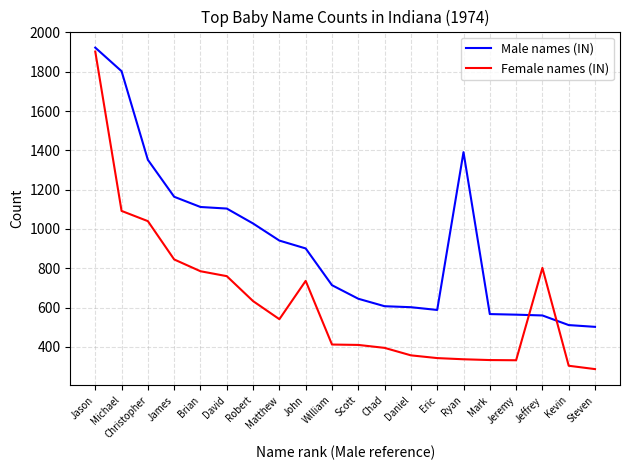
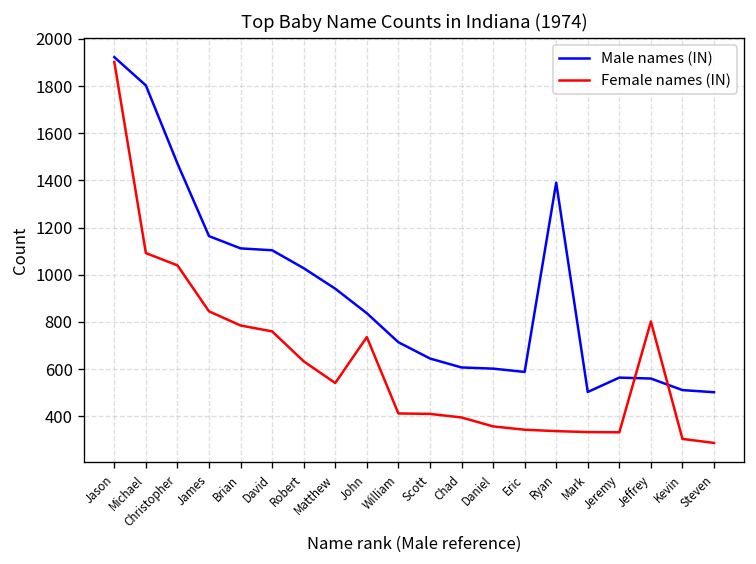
Male names (IN), Christopher: 1350 -> 1470
Male names (IN), John: 900 -> 840
Male names (IN), Mark: 570 -> 500
